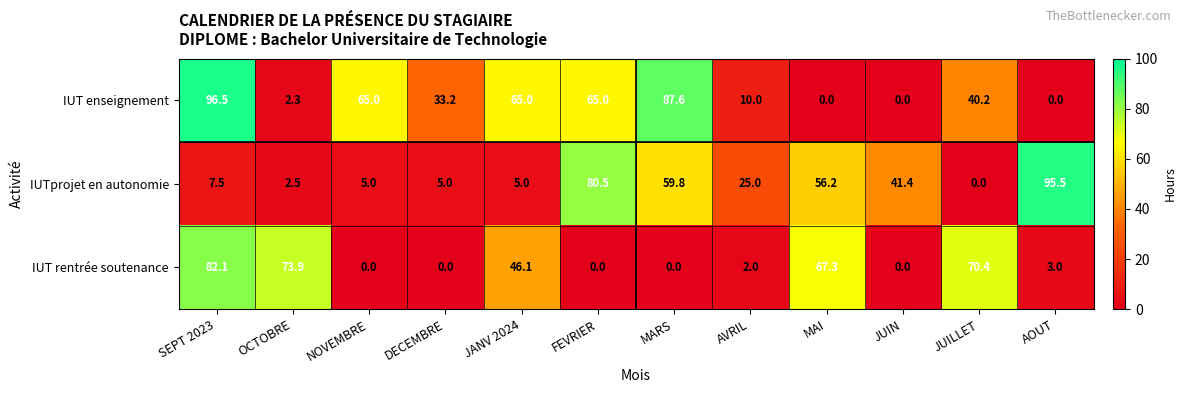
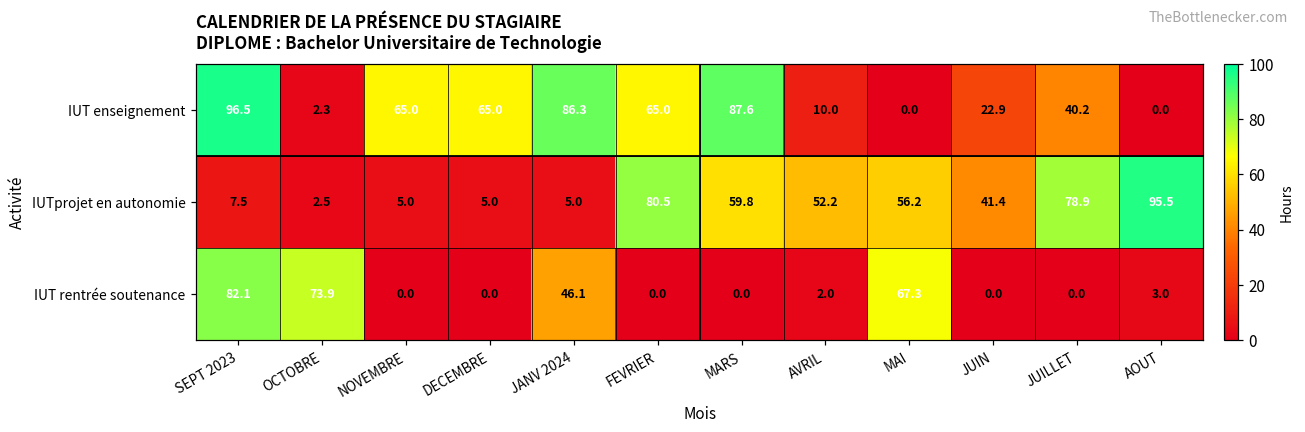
IUT enseignement, DECEMBRE: 33.2 -> 65.0
IUT enseignement, JANV 2024: 65.0 -> 86.3
IUT enseignement, JUIN: 0.0 -> 22.9
IUTprojet en autonomie, AVRIL: 25.0 -> 52.2
IUTprojet en autonomie, JUILLET: 0.0 -> 78.9
IUT rentrée soutenance, JUILLET: 70.4 -> 0.0
